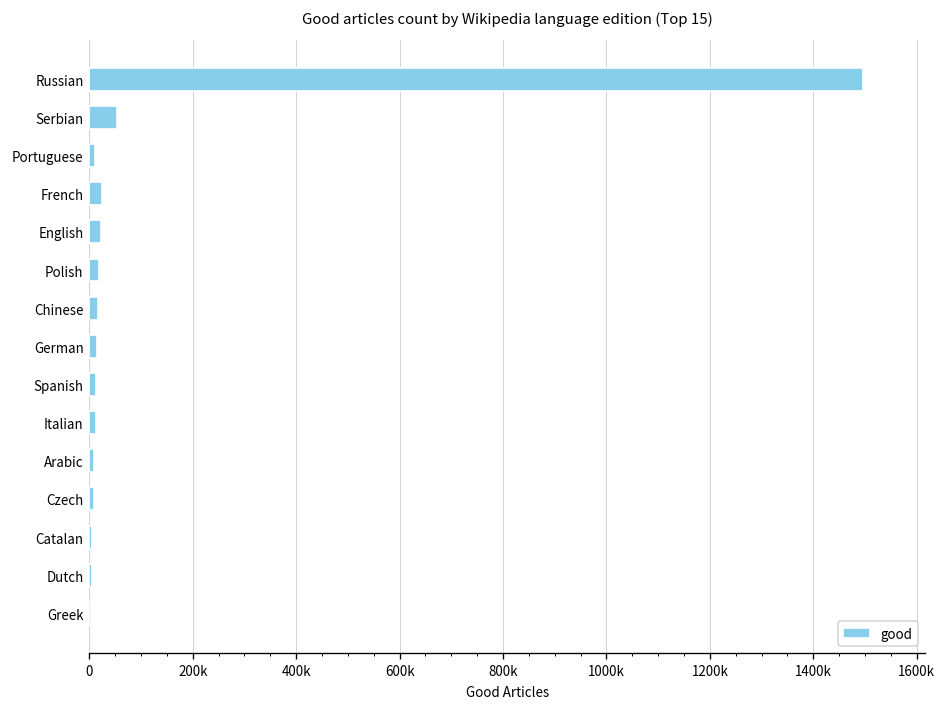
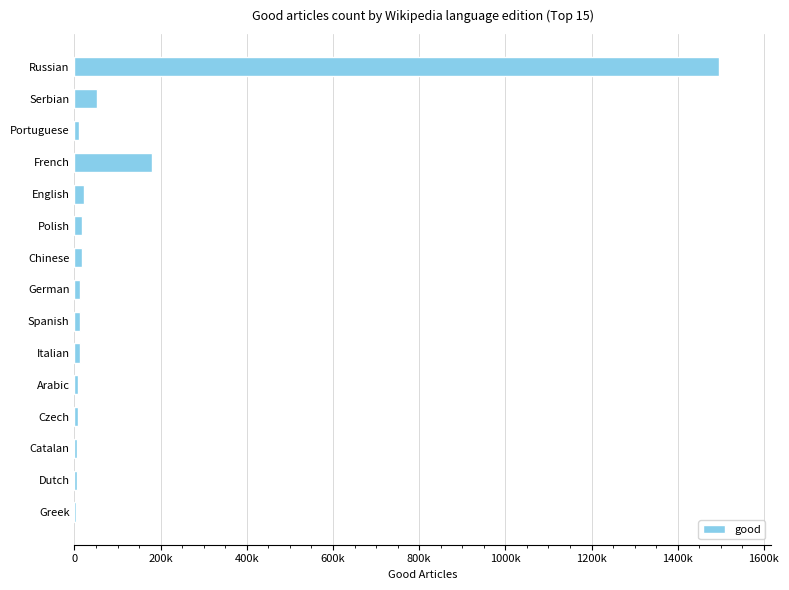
French: 20000 -> 180000
